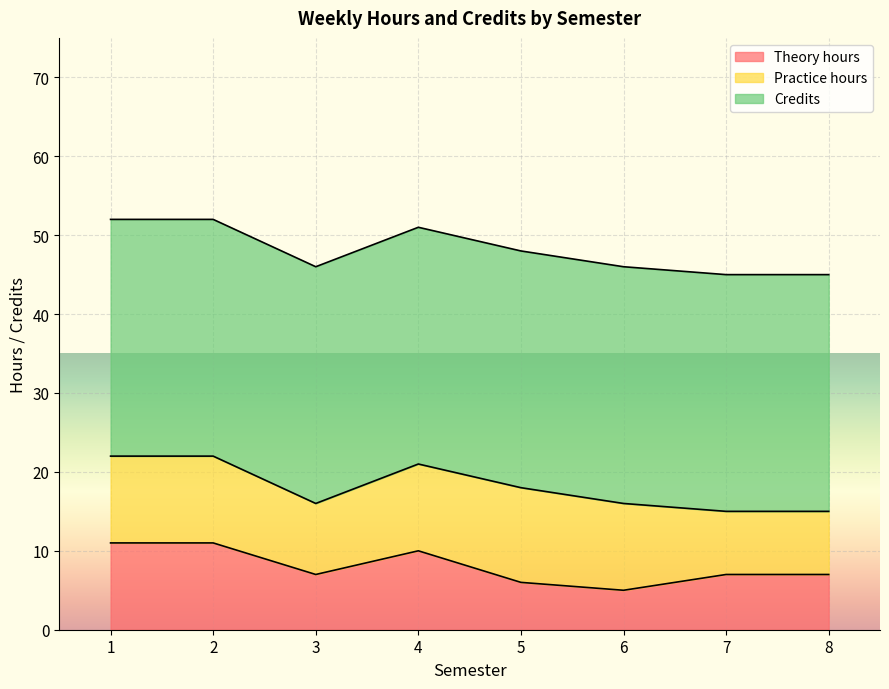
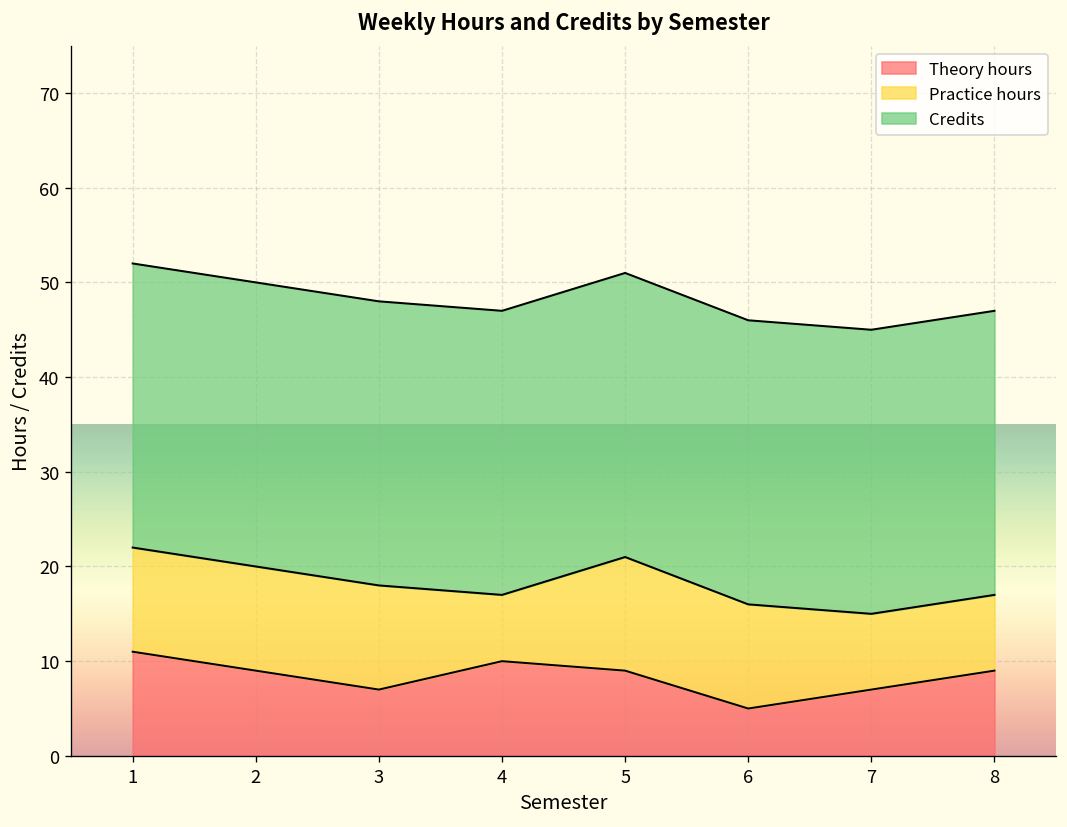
Theory hours, 2: 11 -> 9
Practice hours, 3: 9 -> 11
Practice hours, 4: 11 -> 7
Theory hours, 5: 6 -> 9
Theory hours, 8: 7 -> 9
